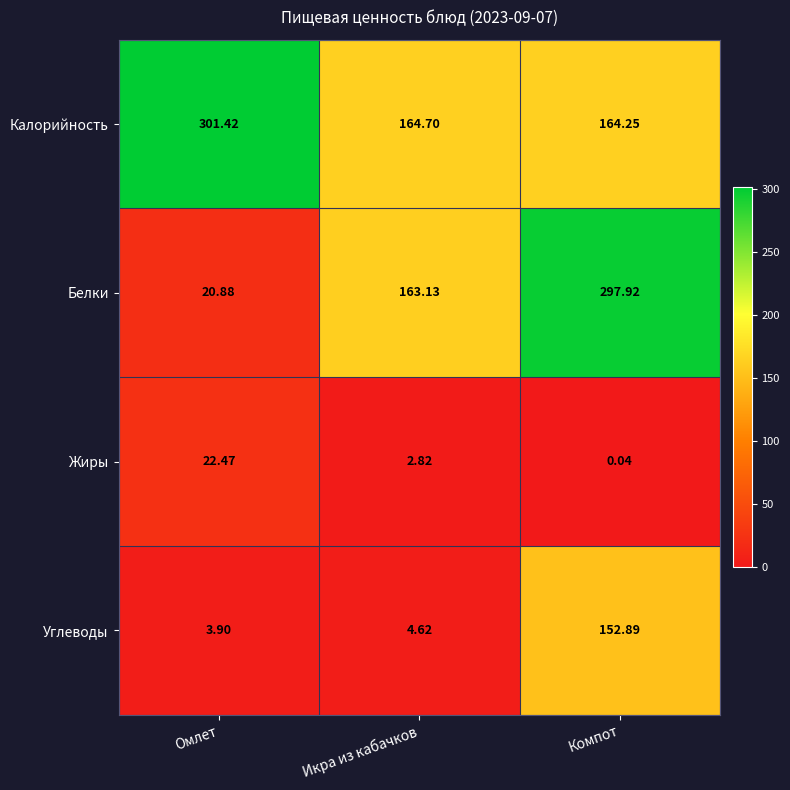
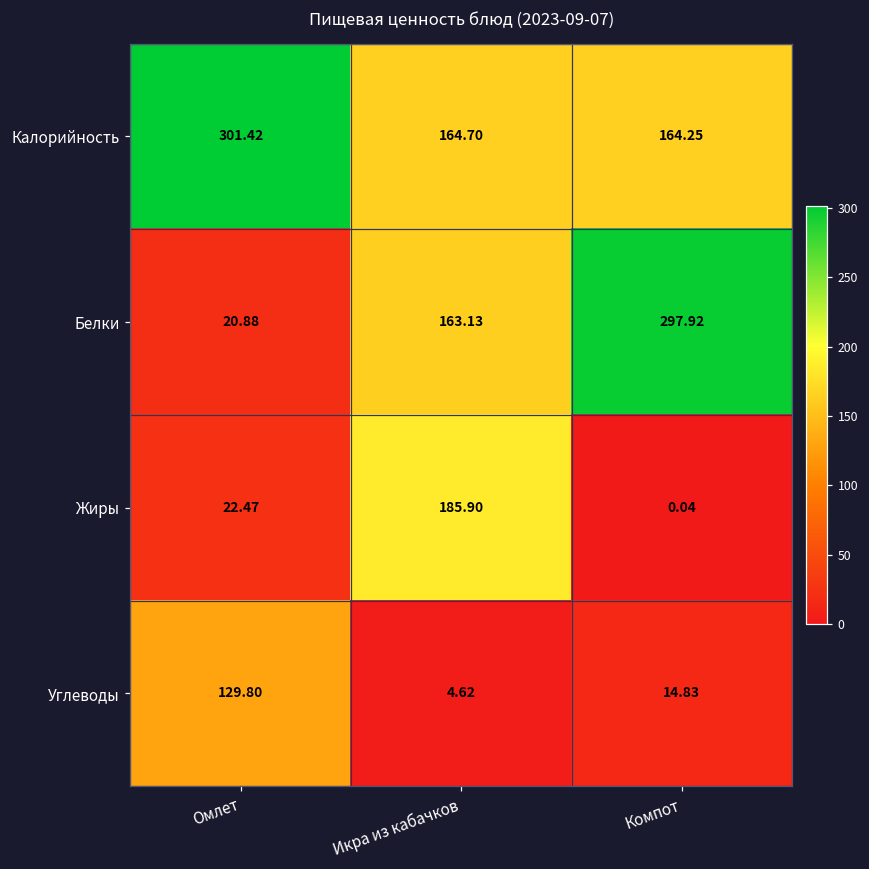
Жиры, Икра из кабачков: 2.82 -> 185.90
Углеводы, Омлет: 3.90 -> 129.80
Углеводы, Компот: 152.89 -> 14.83
